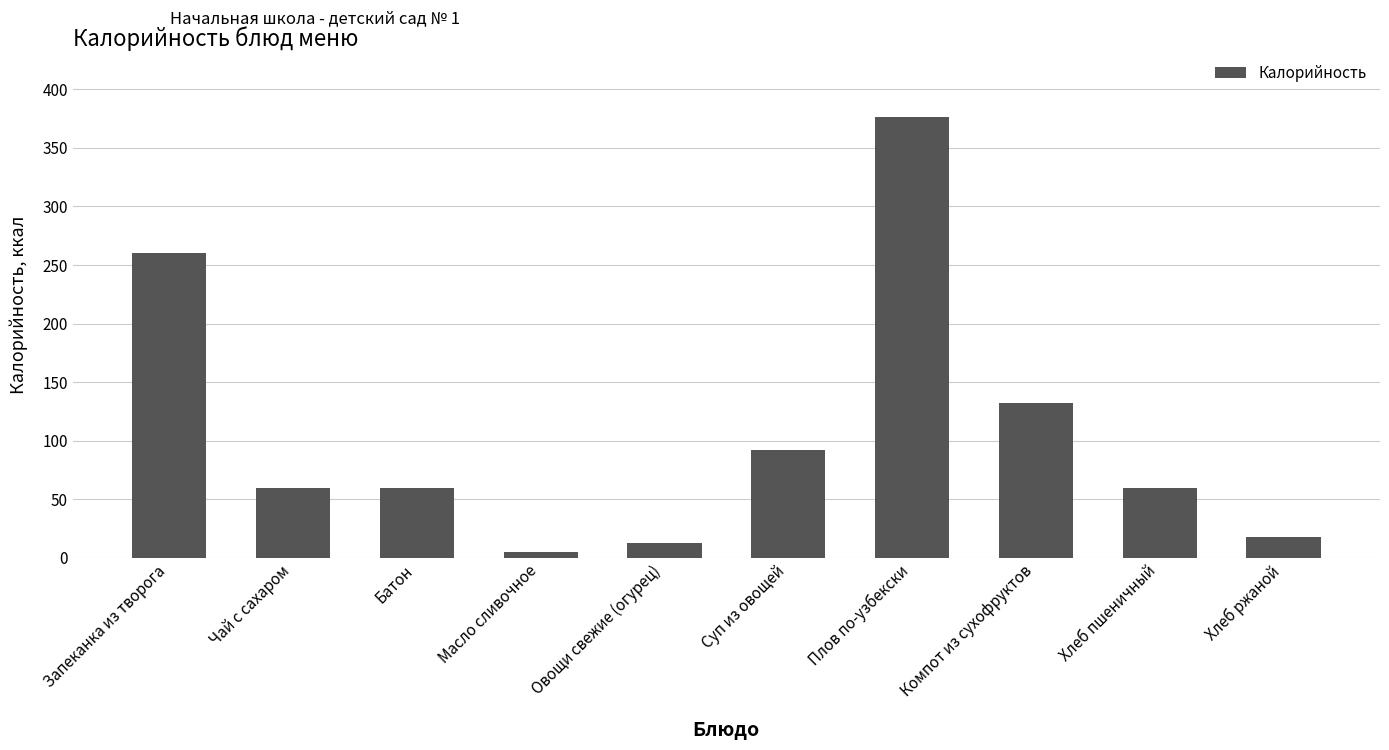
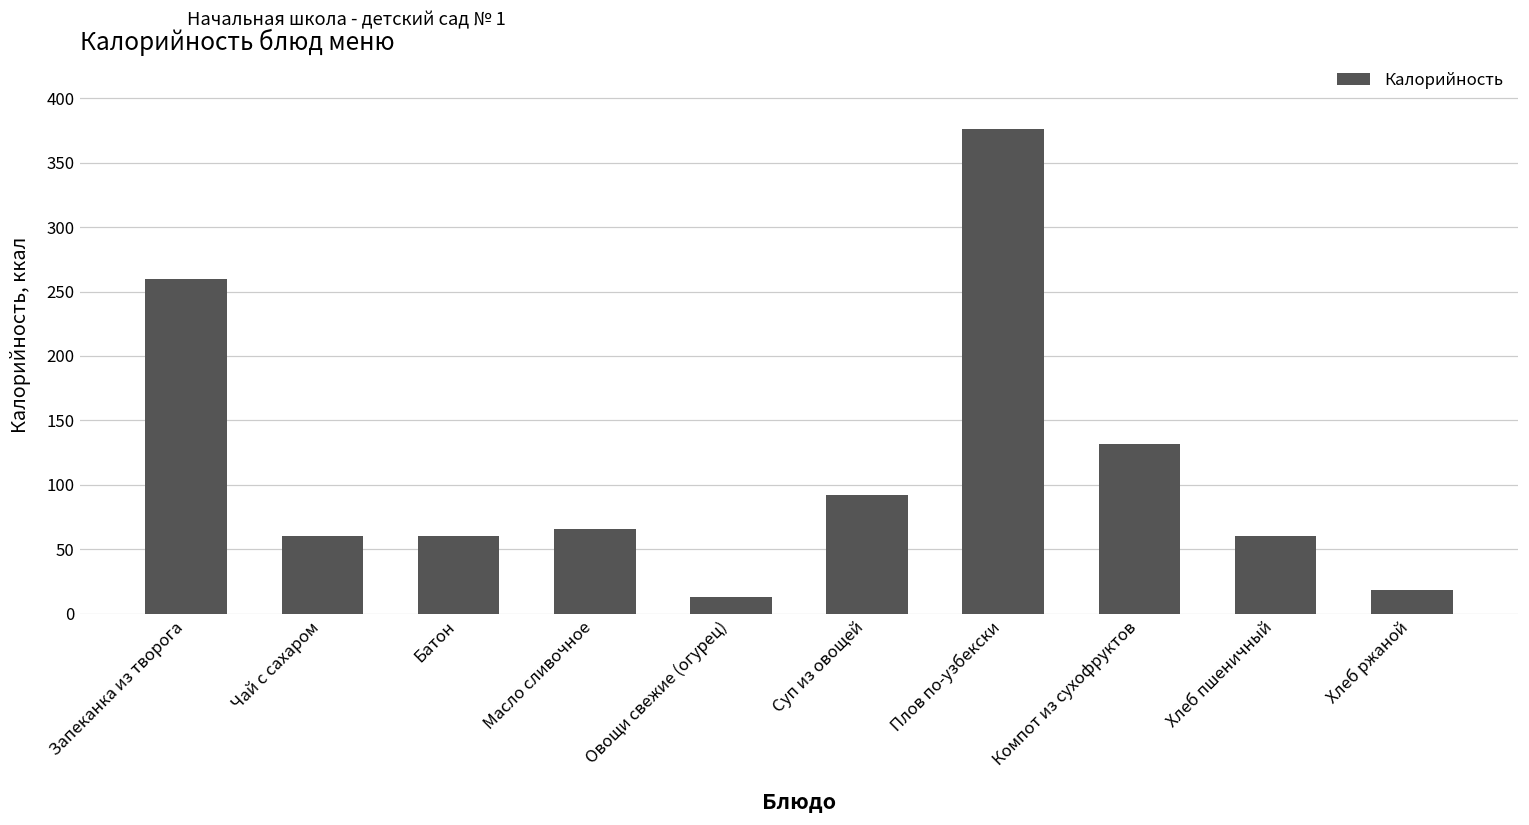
Масло сливочное: 5 -> 66
